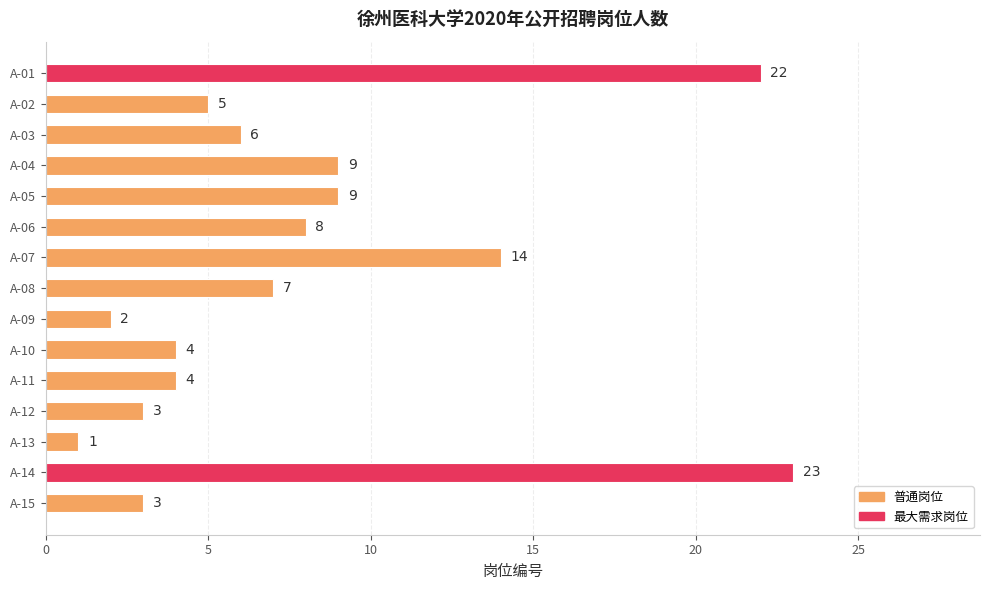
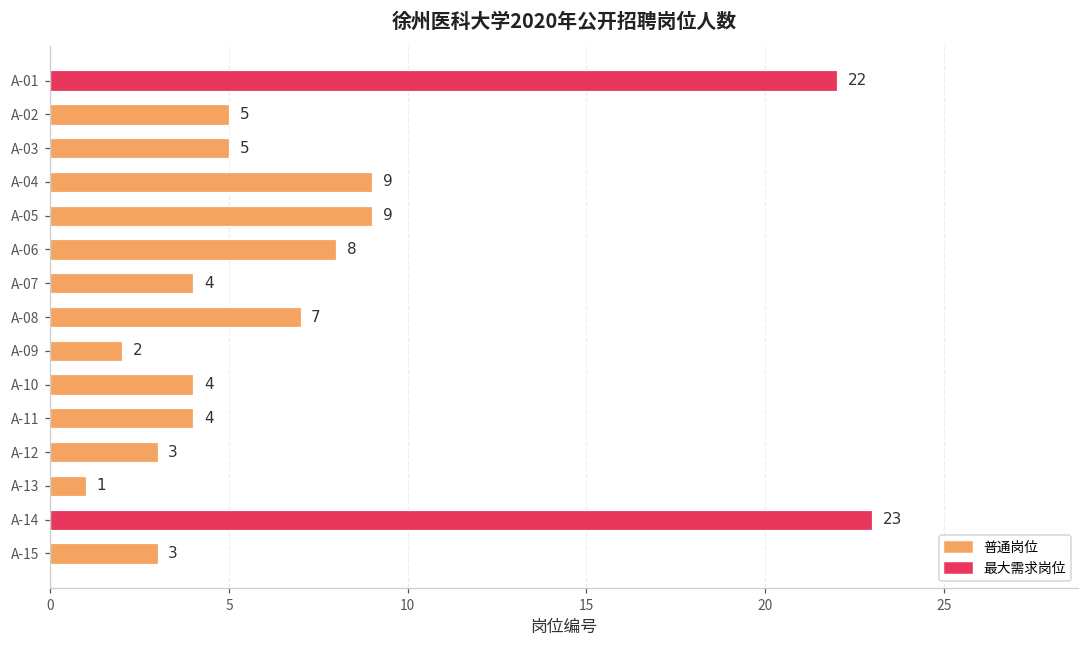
A-03: 6 -> 5
A-07: 14 -> 4
